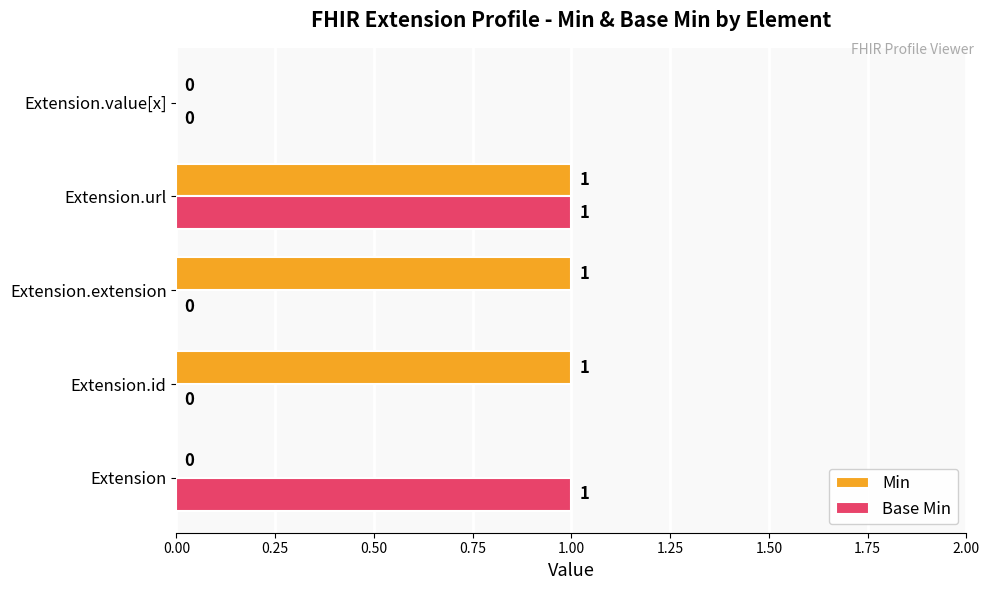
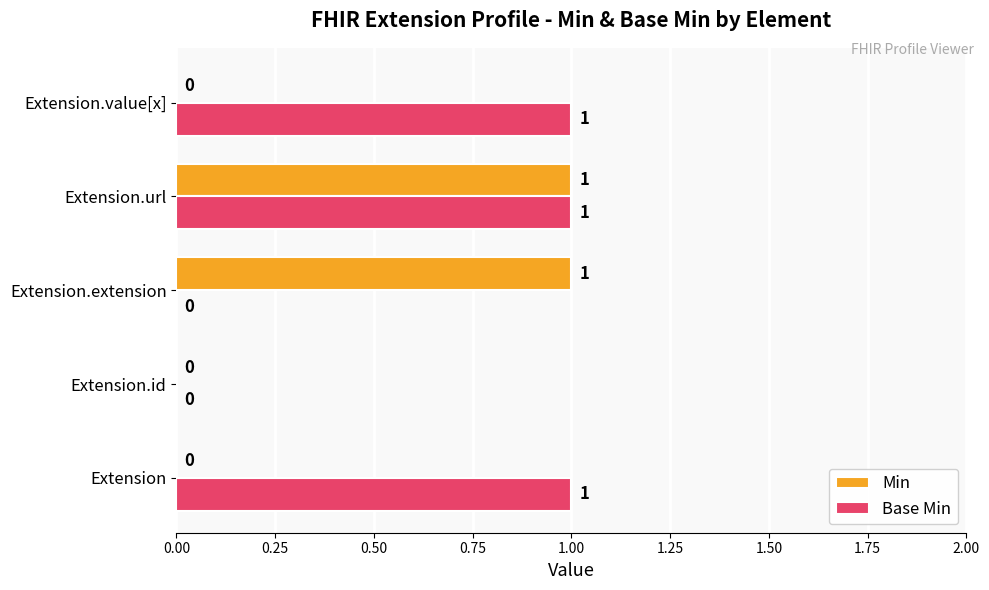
Base Min, Extension.value[x]: 0 -> 1
Min, Extension.id: 1 -> 0
